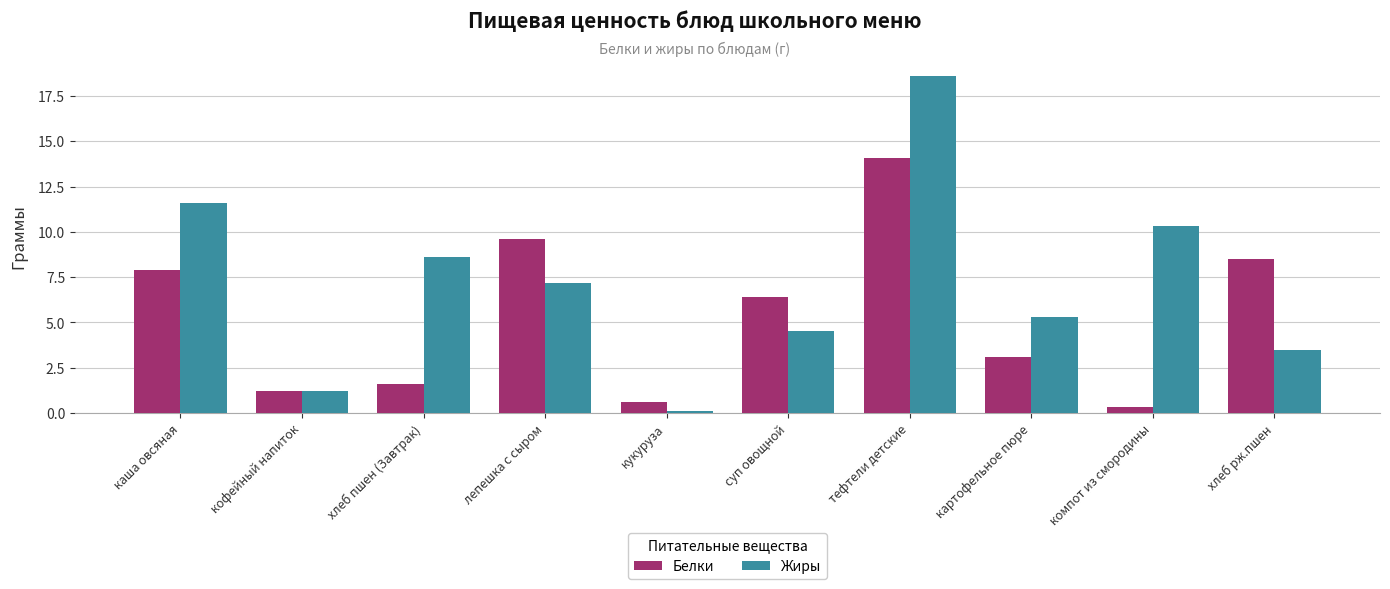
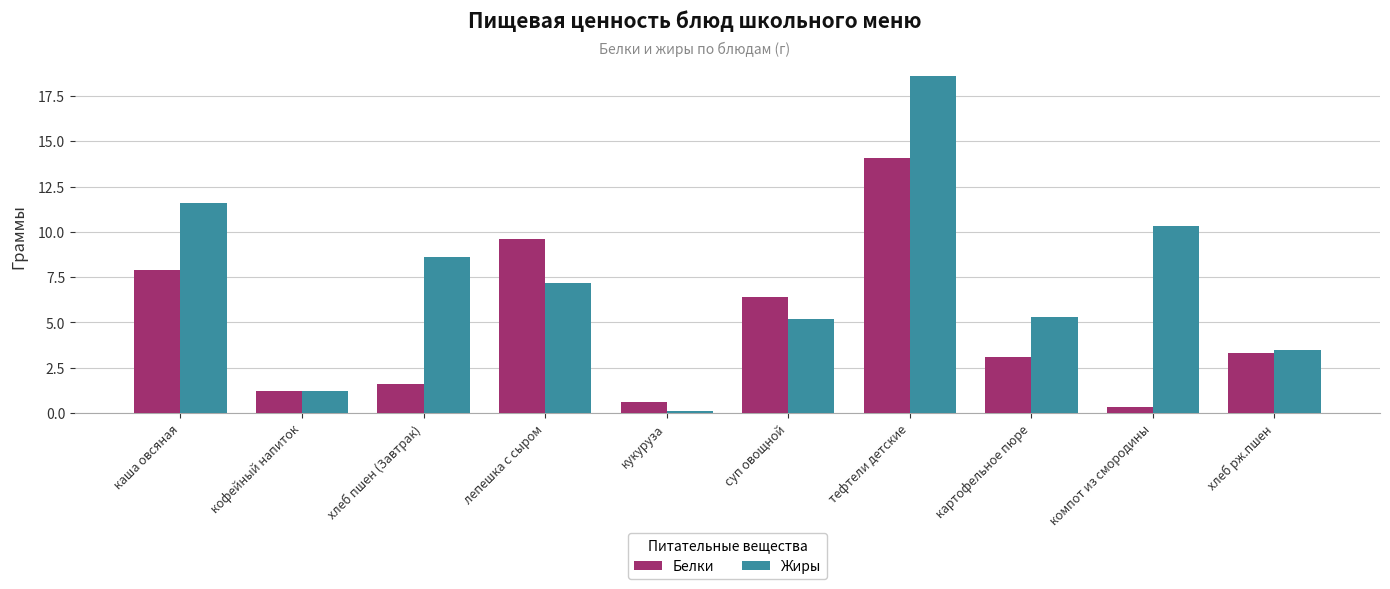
Жиры, суп овощной: 4.5 -> 5.2
Белки, хлеб рж.пшен: 8.5 -> 3.3
